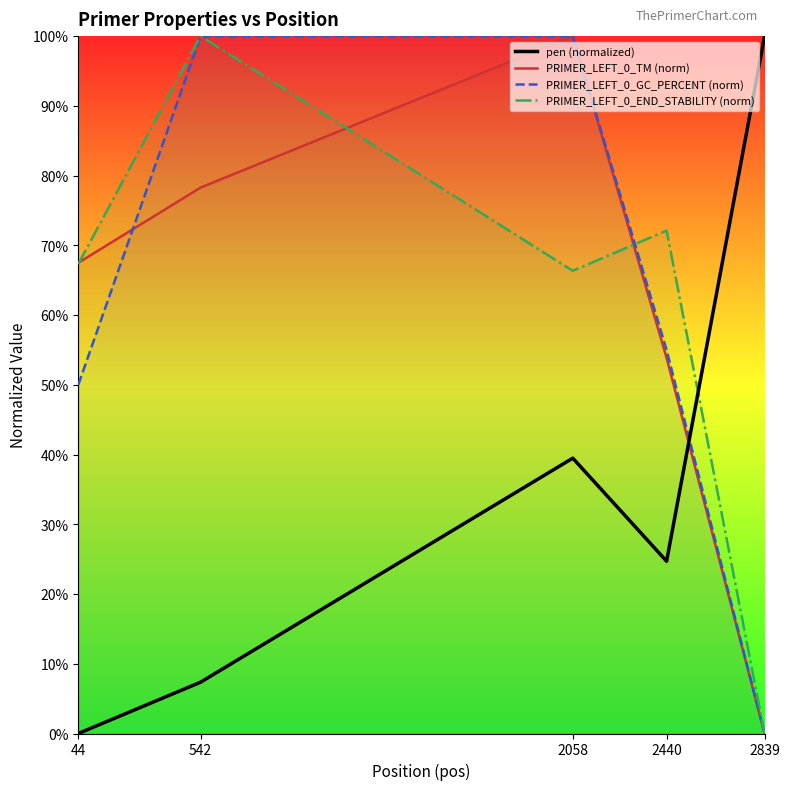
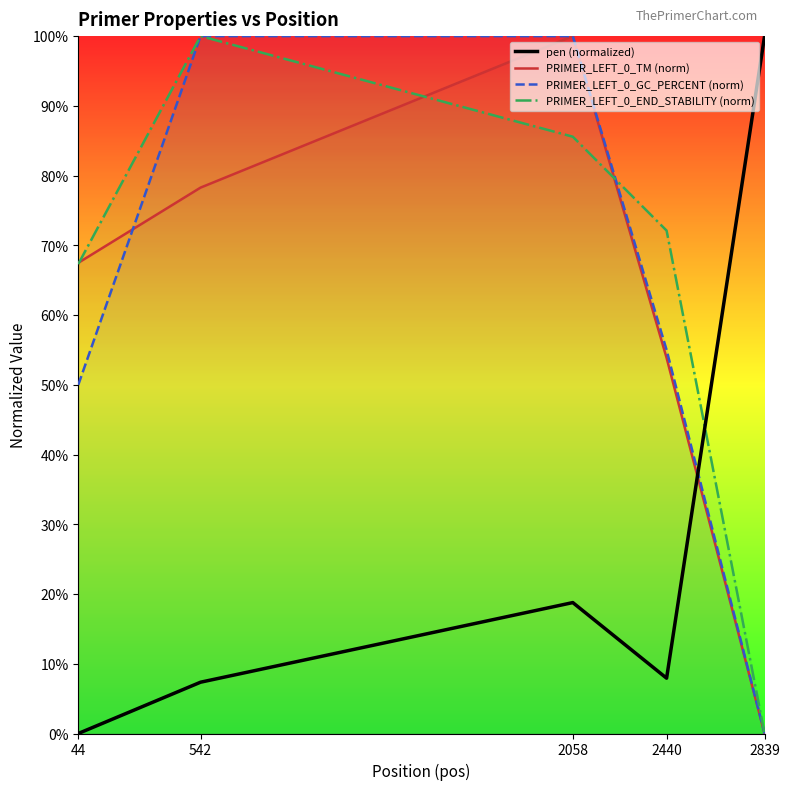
pen (normalized), 2058: 39% -> 19%
PRIMER_LEFT_0_END_STABILITY (norm), 2058: 66% -> 86%
pen (normalized), 2440: 25% -> 8%
